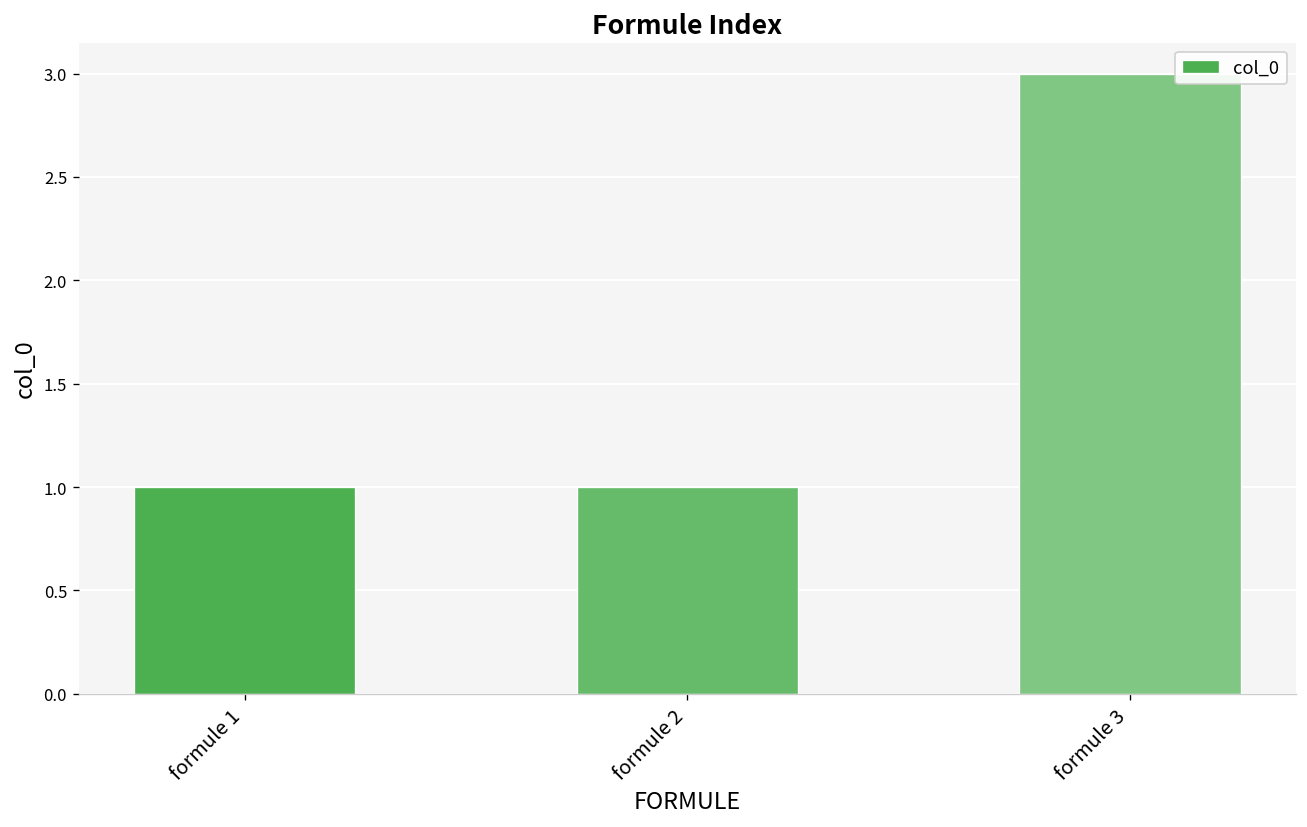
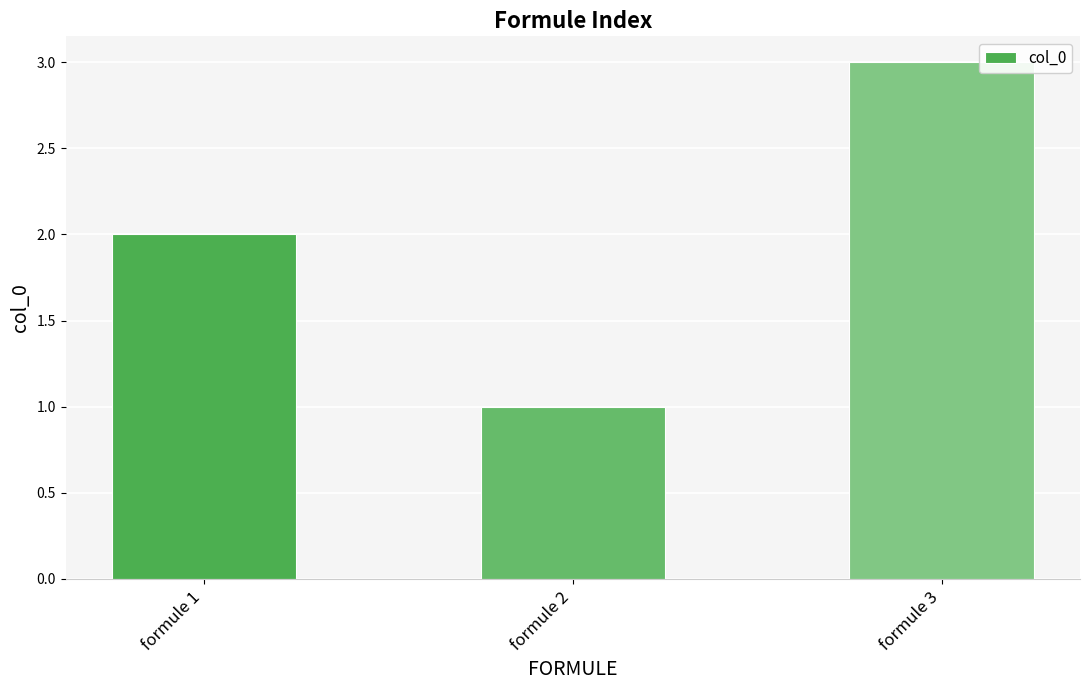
formule 1: 1 -> 2
